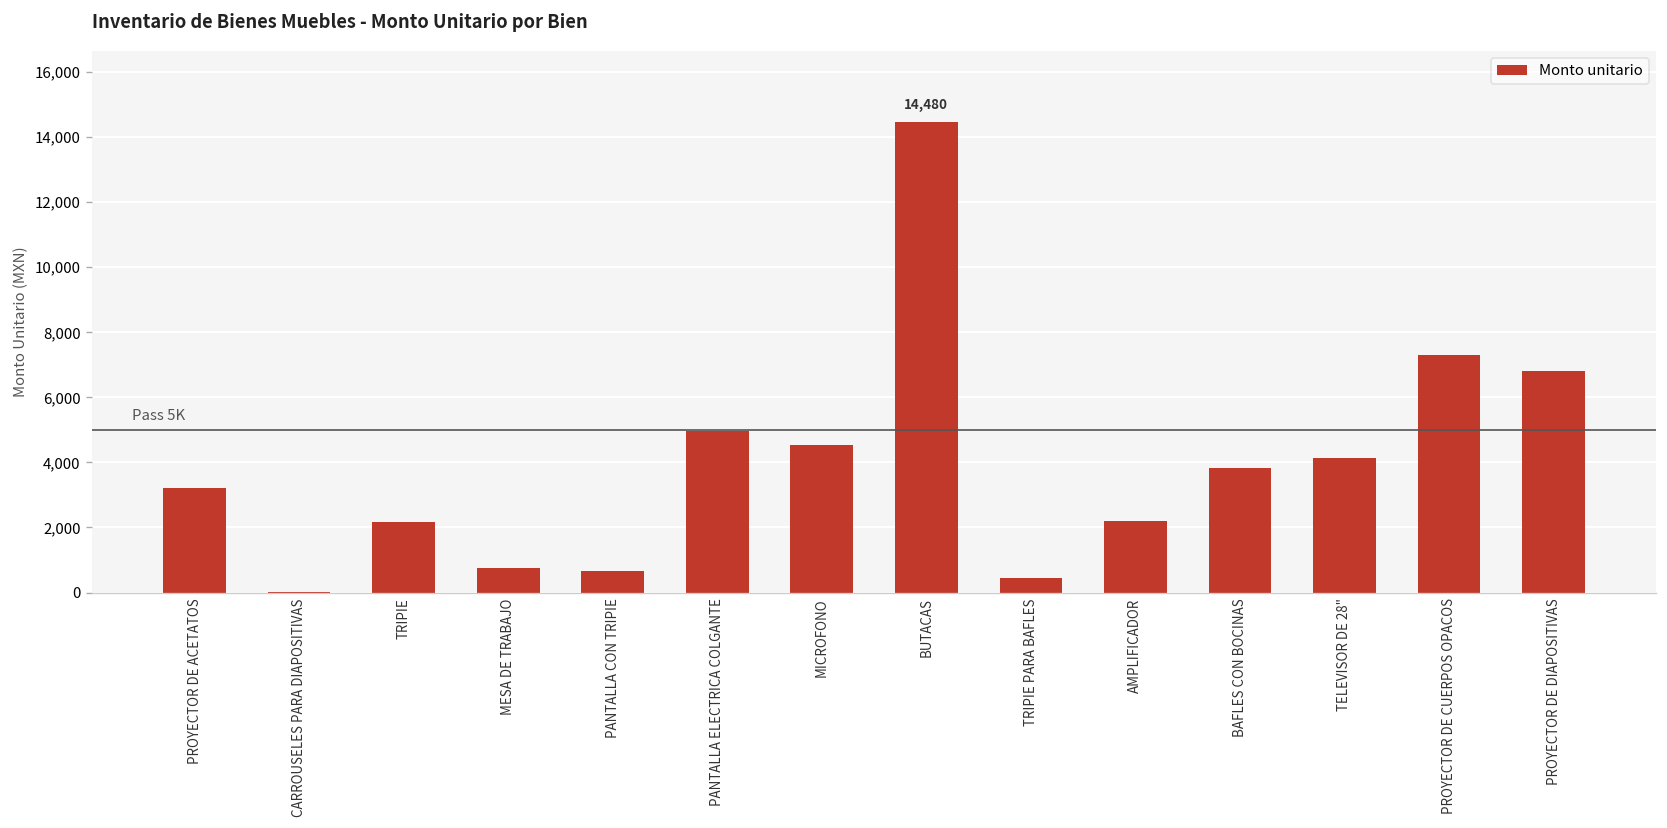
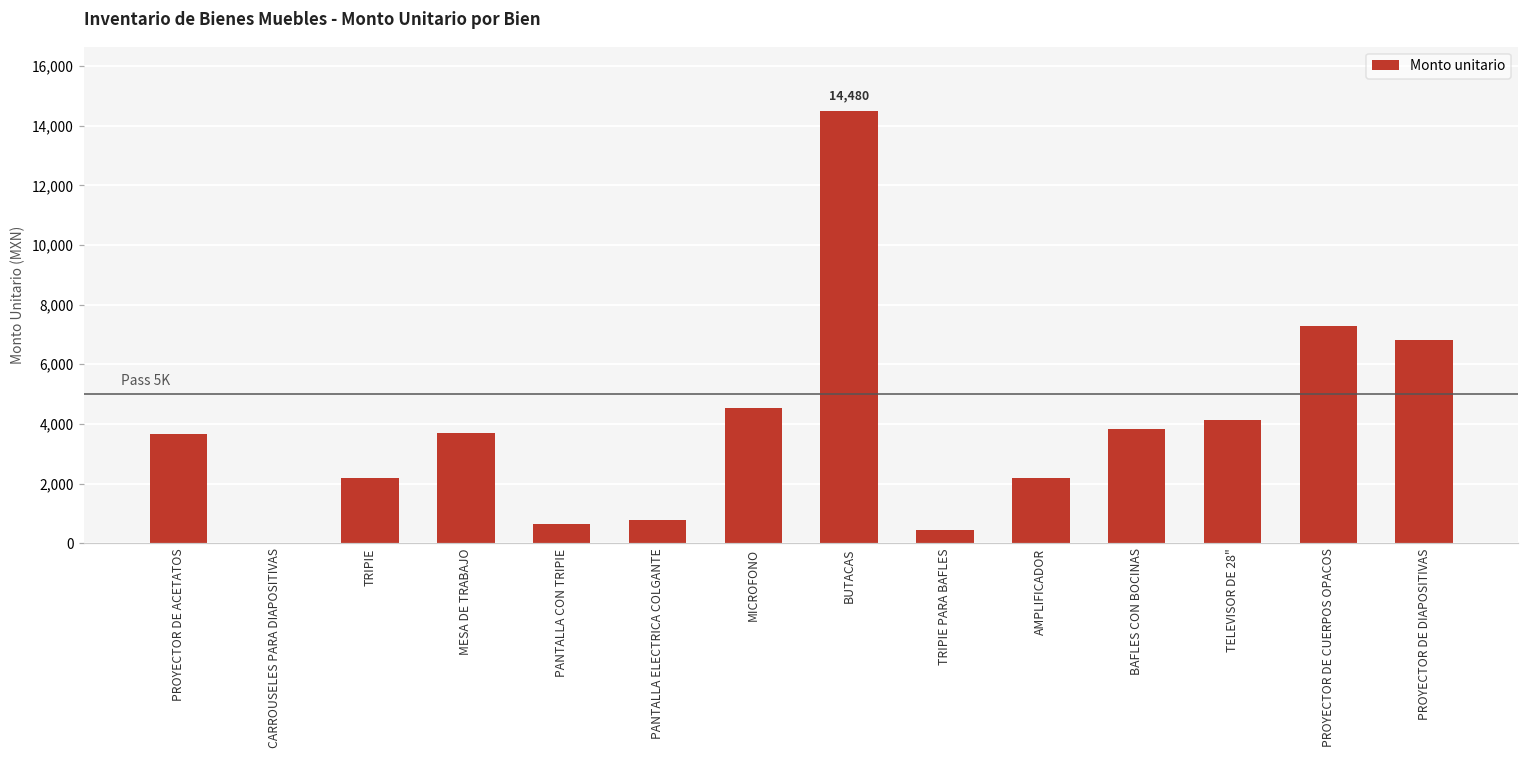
PROYECTOR DE ACETATOS: 3,200 -> 3,700
MESA DE TRABAJO: 800 -> 3,700
PANTALLA ELECTRICA COLGANTE: 5,000 -> 800
